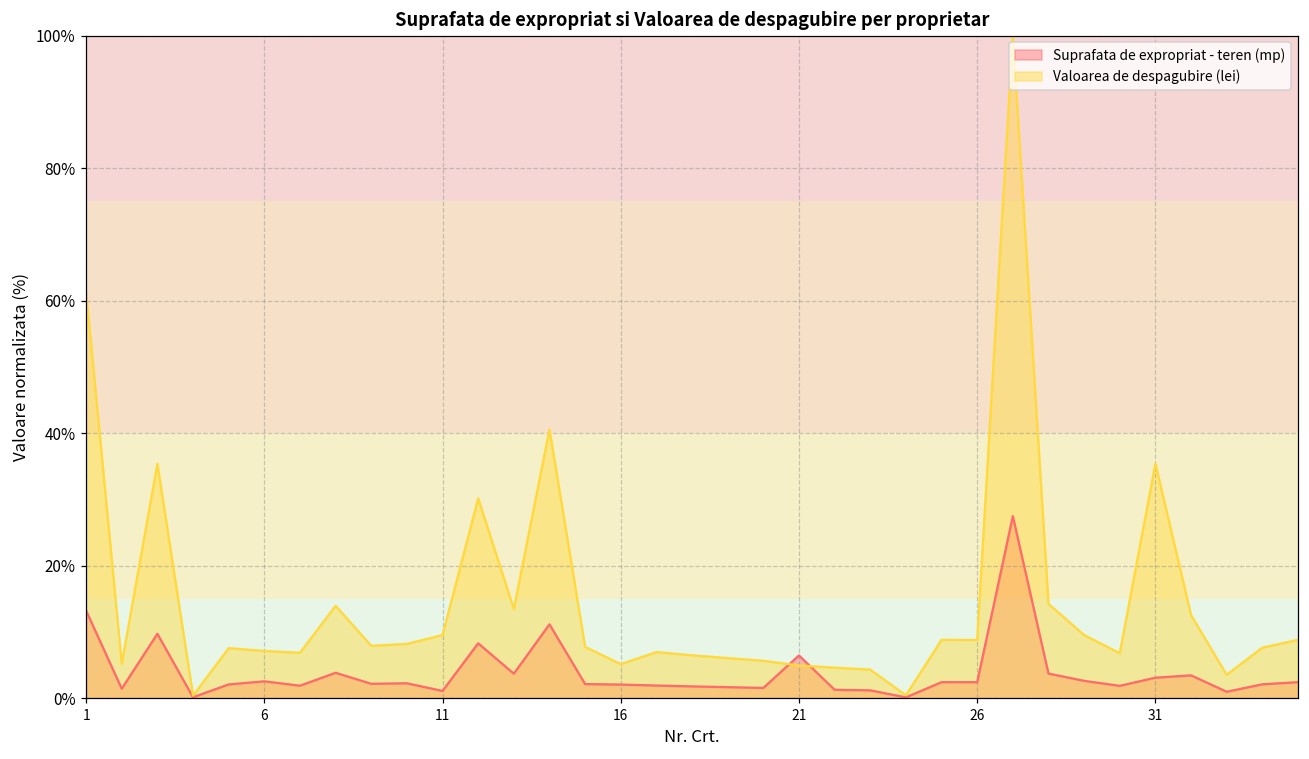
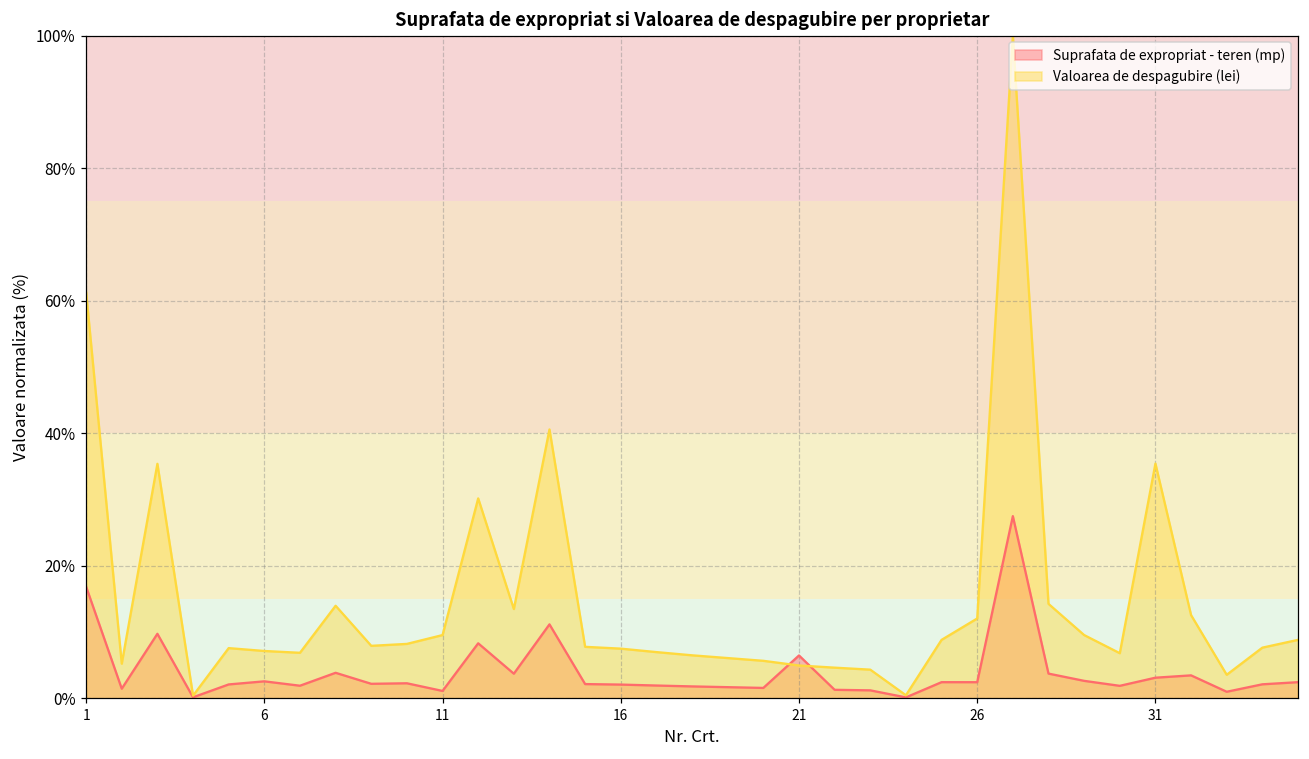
Suprafata de expropriat - teren (mp), 1: 13% -> 17%
Valoarea de despagubire (lei), 16: 5% -> 7%
Valoarea de despagubire (lei), 26: 9% -> 12%
